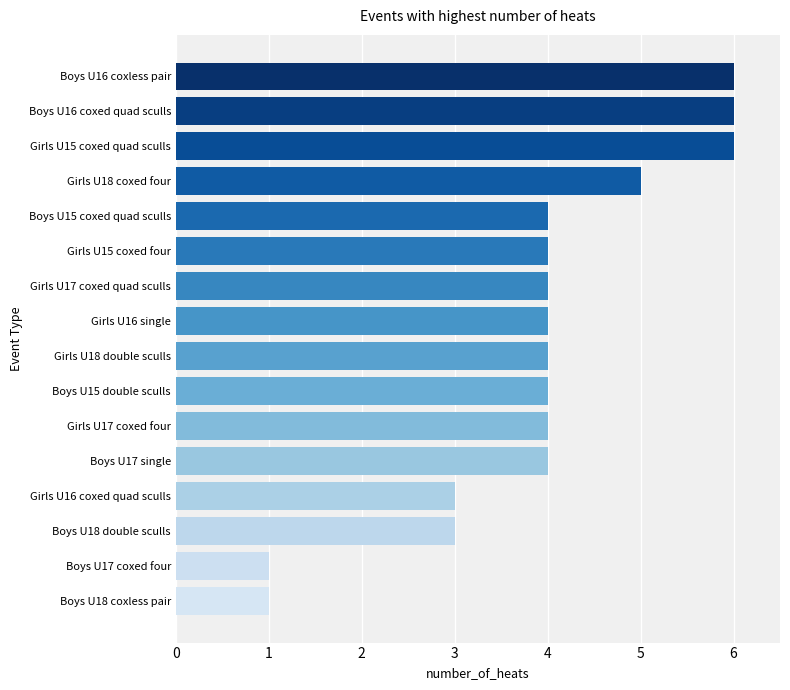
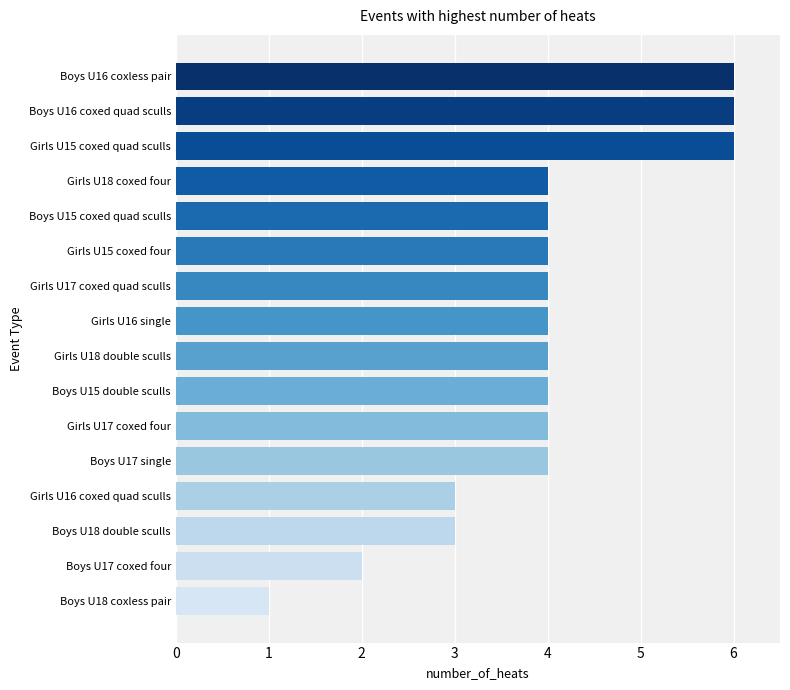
Girls U18 coxed four: 5 -> 4
Boys U17 coxed four: 1 -> 2
